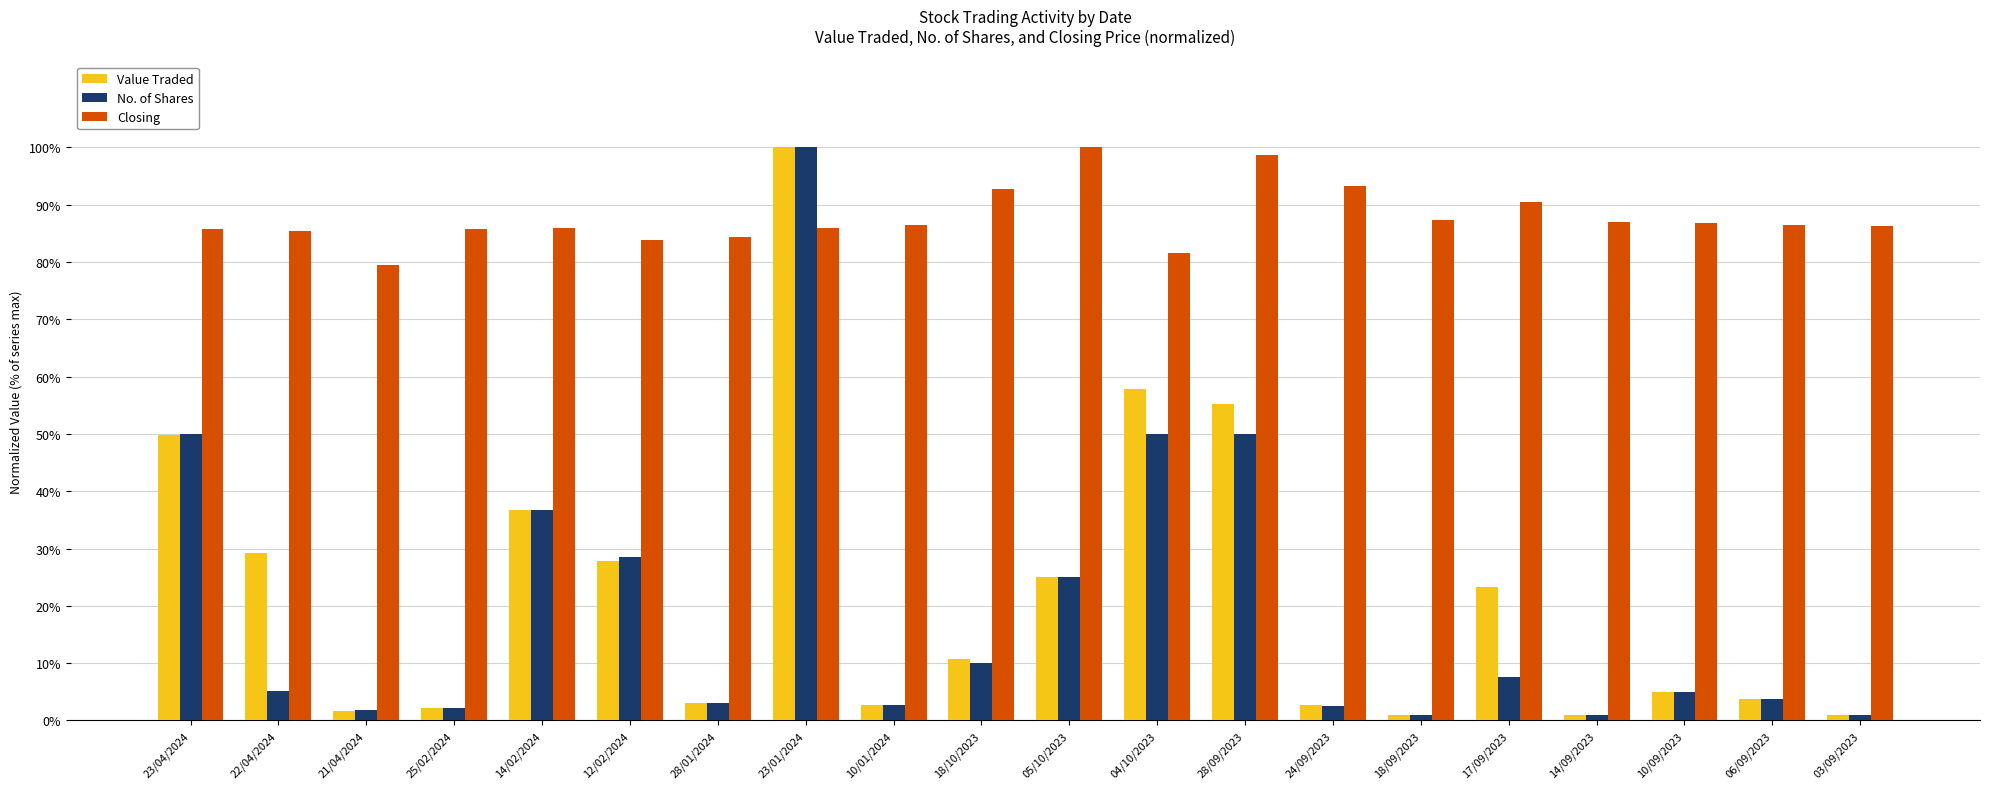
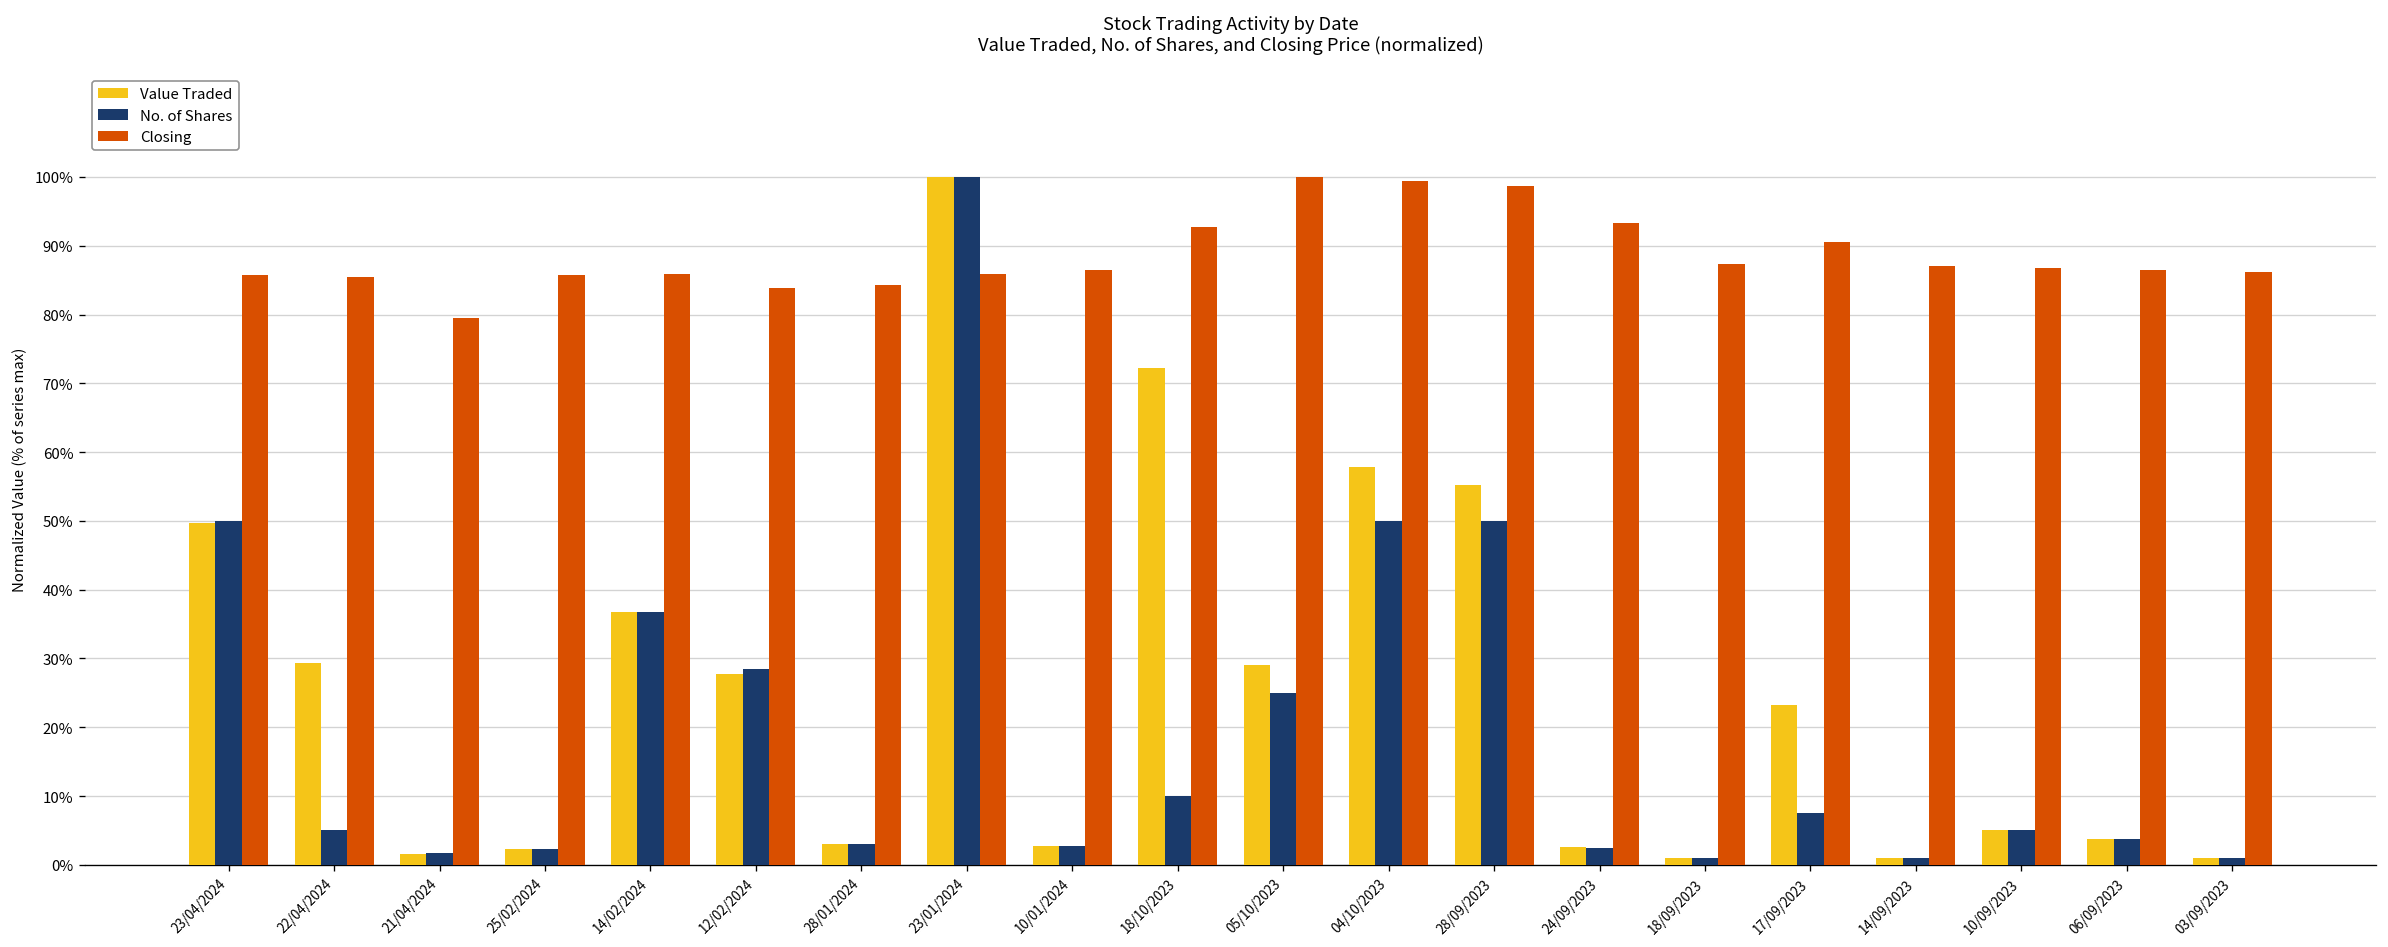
Value Traded, 18/10/2023: 11% -> 72%
Value Traded, 05/10/2023: 25% -> 29%
Closing, 04/10/2023: 82% -> 99%
